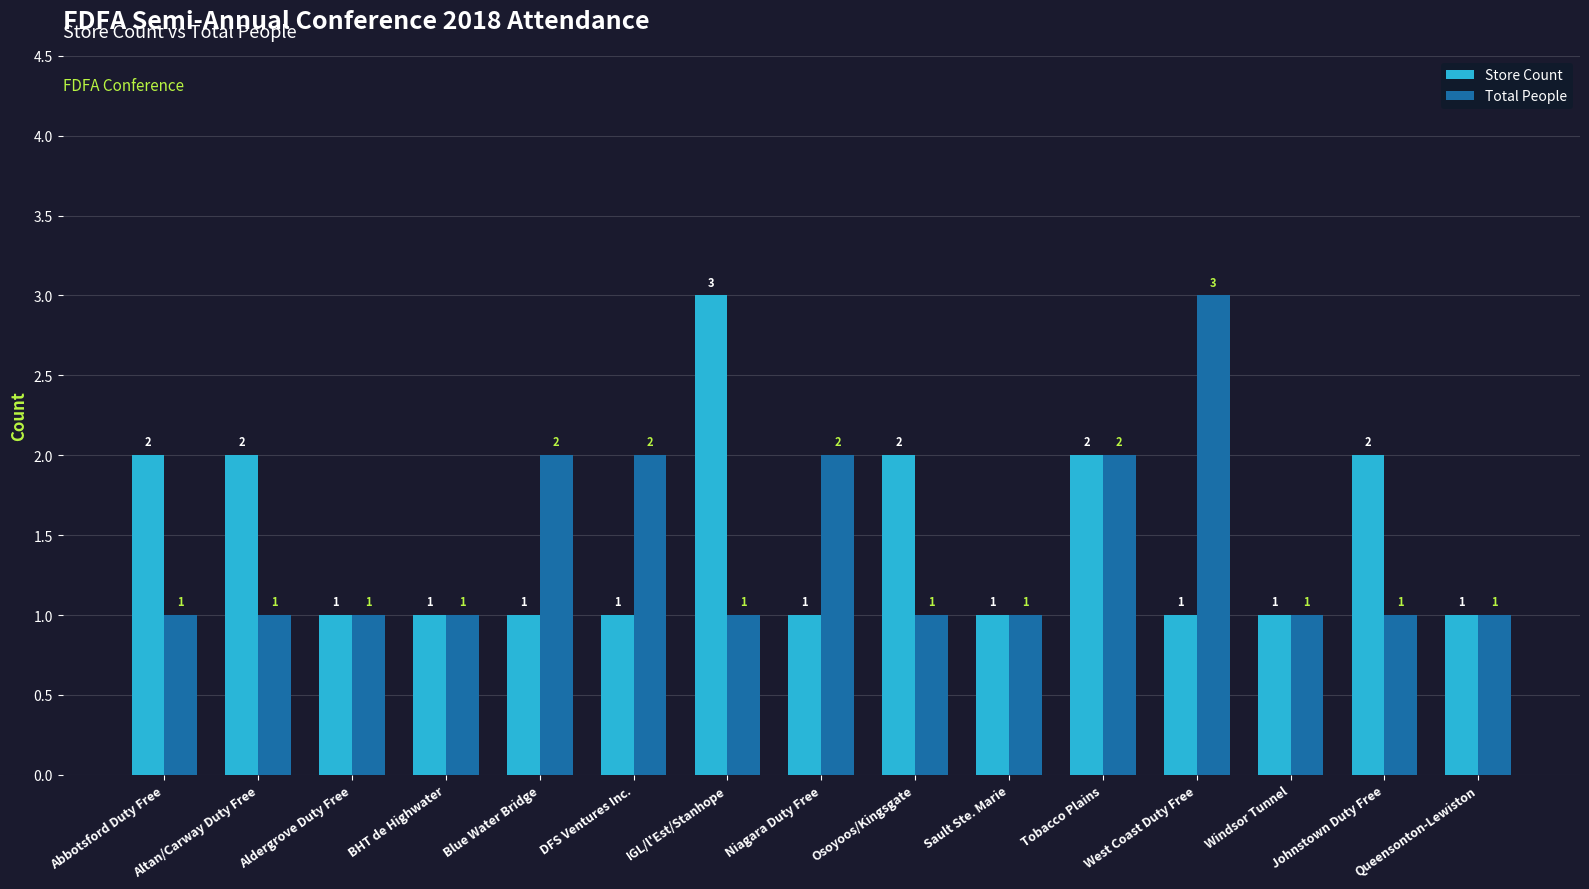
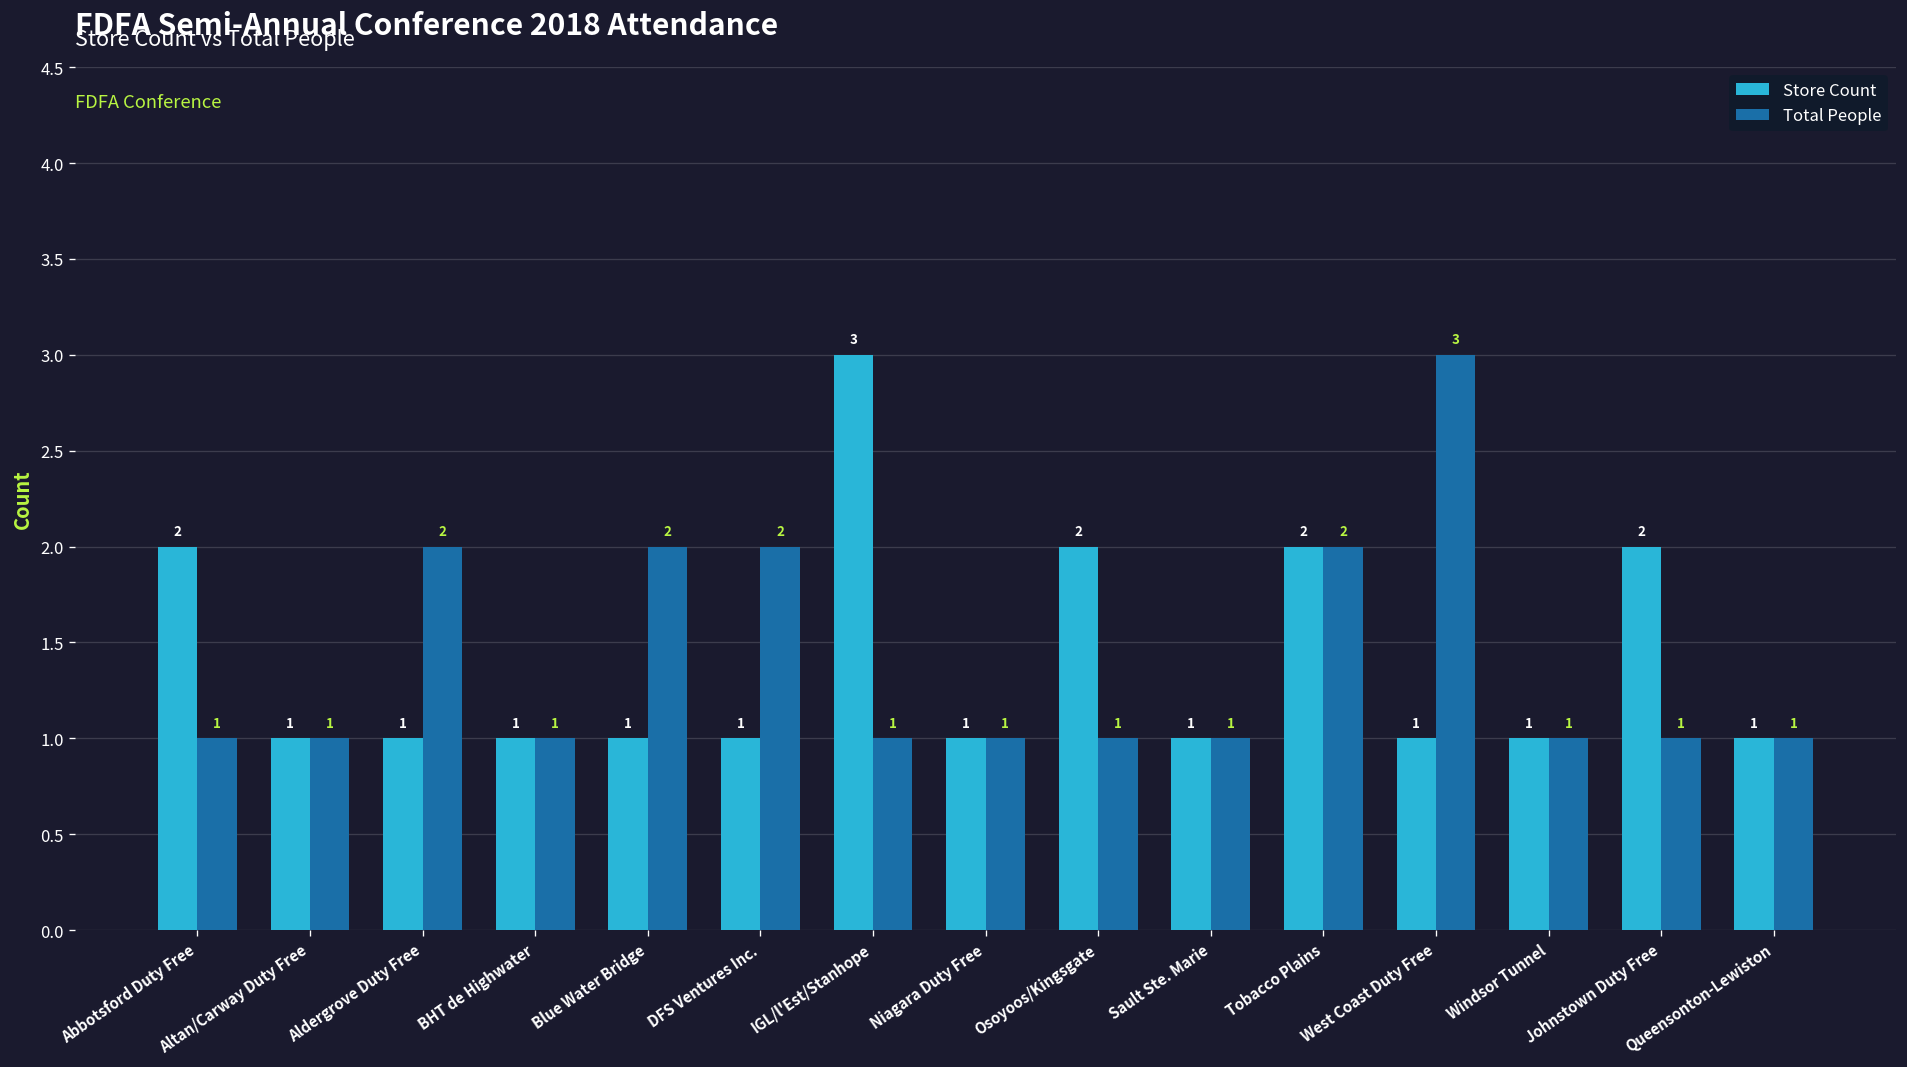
Store Count, Altan/Carway Duty Free: 2 -> 1
Total People, Aldergrove Duty Free: 1 -> 2
Total People, Niagara Duty Free: 2 -> 1
